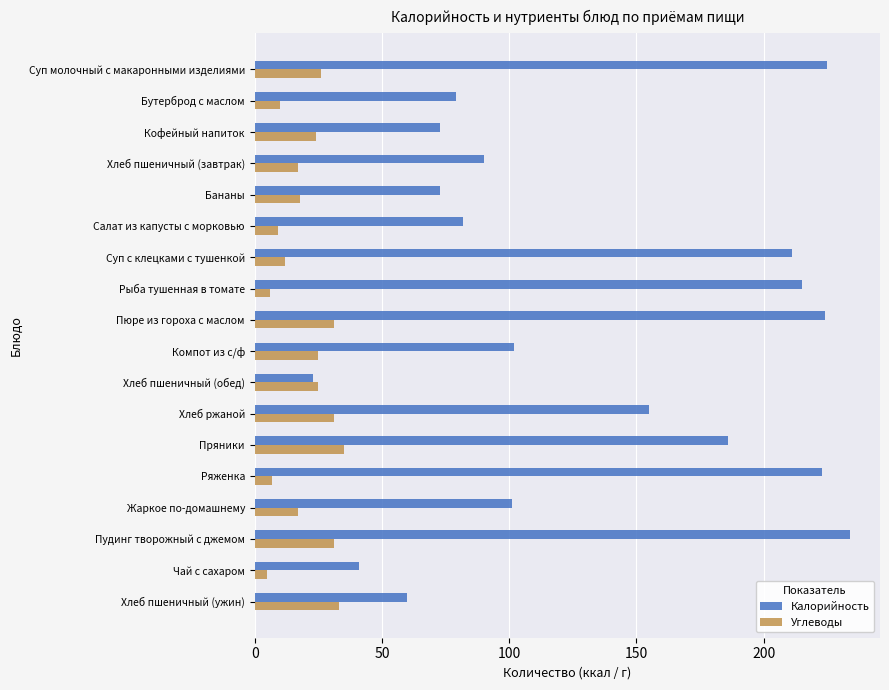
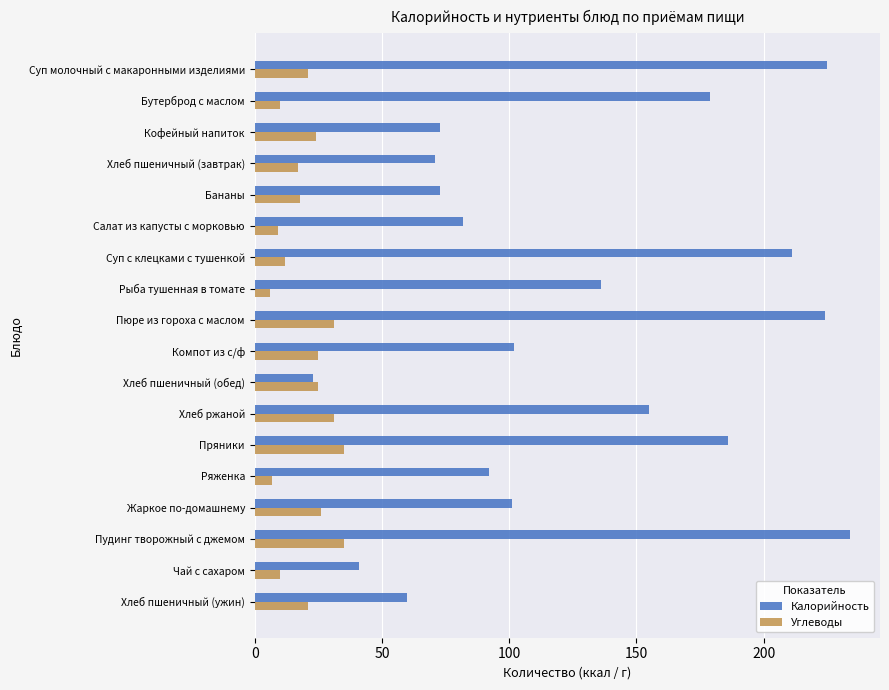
Углеводы, Суп молочный с макаронными изделиями: 26 -> 21
Калорийность, Бутерброд с маслом: 79 -> 179
Калорийность, Хлеб пшеничный (завтрак): 90 -> 71
Калорийность, Рыба тушенная в томате: 215 -> 136
Калорийность, Ряженка: 223 -> 92
Углеводы, Жаркое по-домашнему: 17 -> 26
Углеводы, Пудинг творожный с джемом: 31 -> 35
Углеводы, Чай с сахаром: 5 -> 10
Углеводы, Хлеб пшеничный (ужин): 33 -> 21
